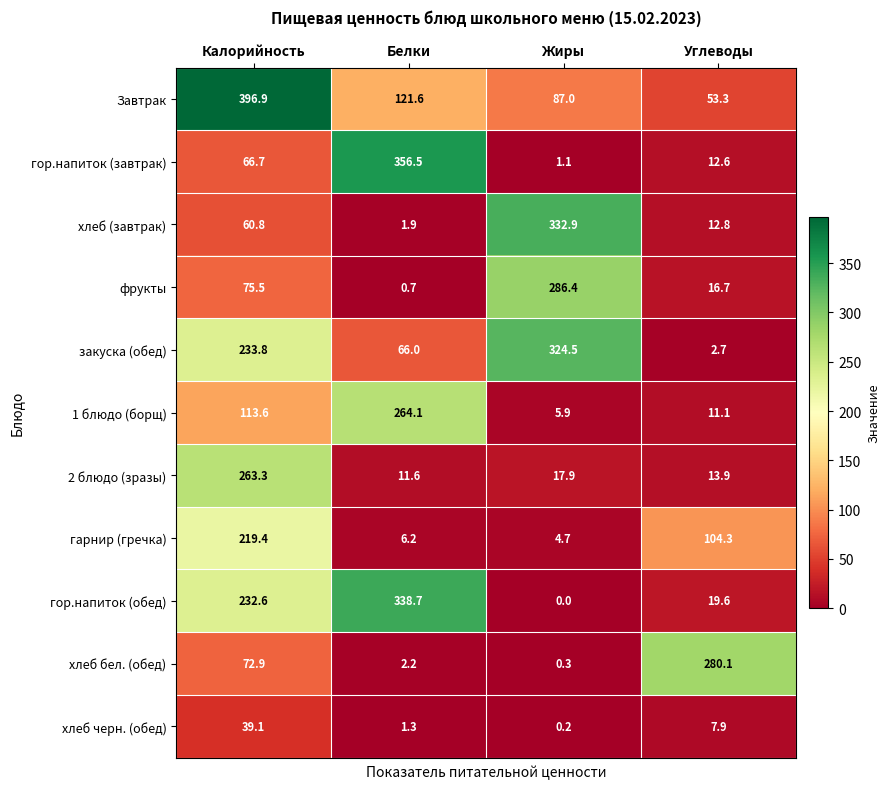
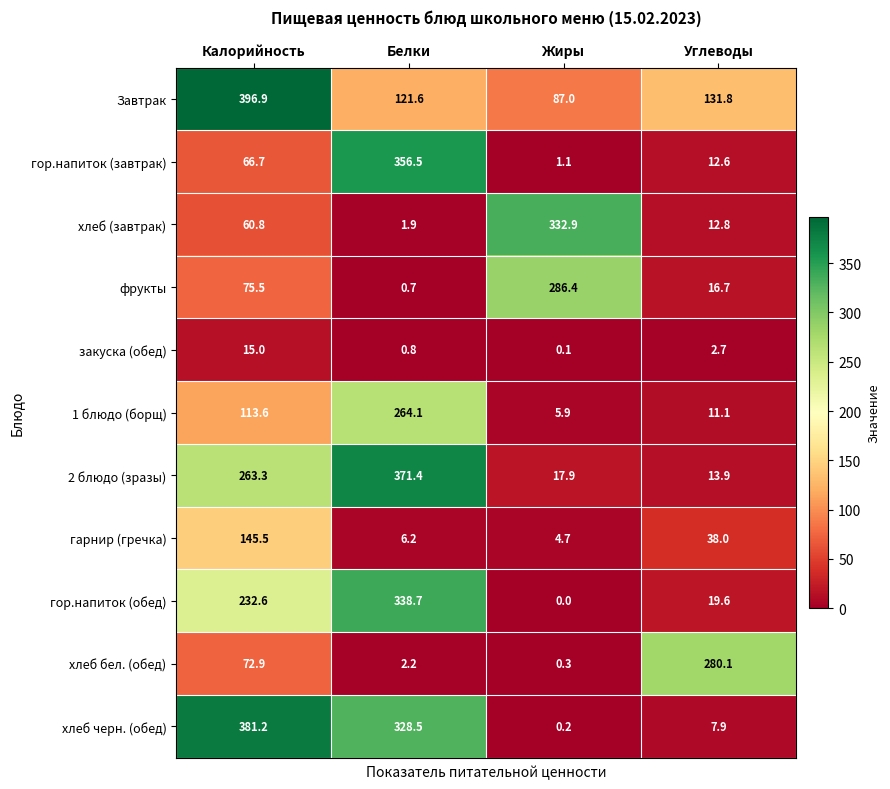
Завтрак, Углеводы: 53.3 -> 131.8
закуска (обед), Калорийность: 233.8 -> 15.0
закуска (обед), Белки: 66.0 -> 0.8
закуска (обед), Жиры: 324.5 -> 0.1
2 блюдо (зразы), Белки: 11.6 -> 371.4
гарнир (гречка), Калорийность: 219.4 -> 145.5
гарнир (гречка), Углеводы: 104.3 -> 38.0
хлеб черн. (обед), Калорийность: 39.1 -> 381.2
хлеб черн. (обед), Белки: 1.3 -> 328.5
